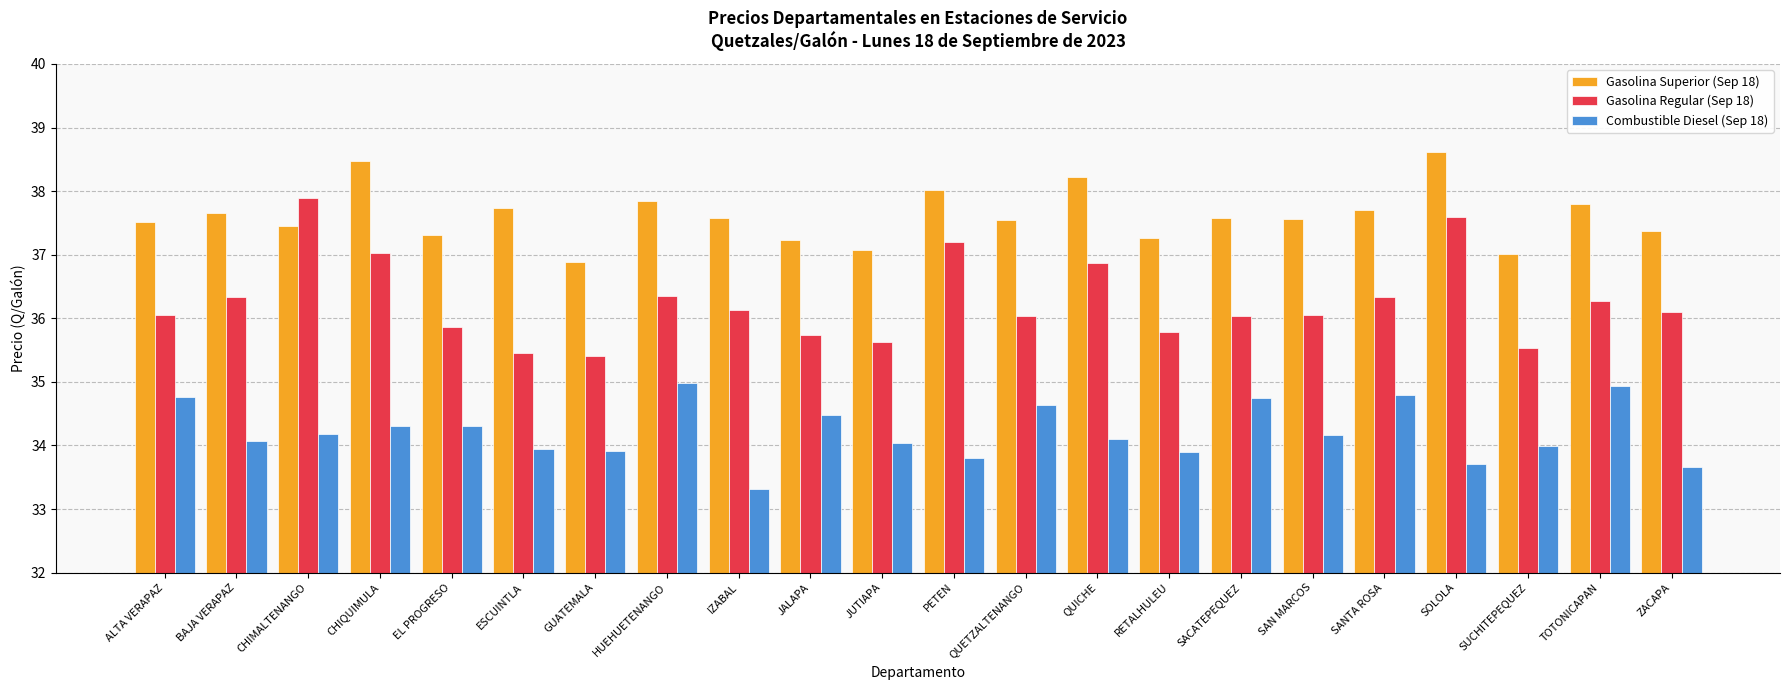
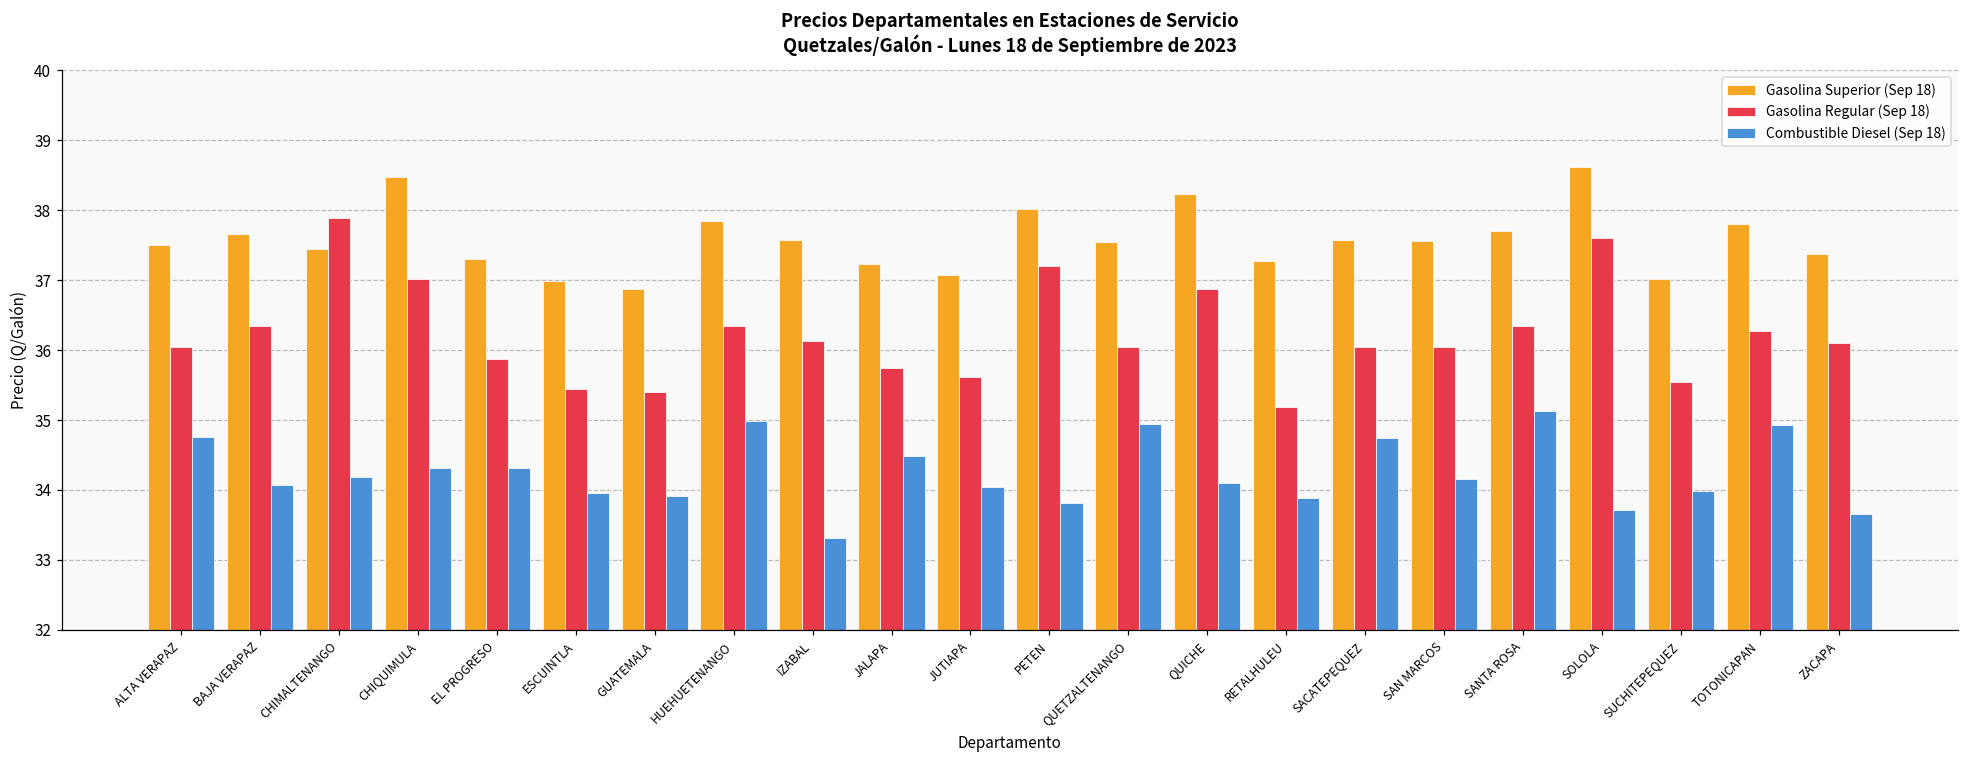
Gasolina Superior (Sep 18), ESCUINTLA: 37.7 -> 37.0
Combustible Diesel (Sep 18), QUETZALTENANGO: 34.6 -> 34.9
Gasolina Regular (Sep 18), RETALHULEU: 35.8 -> 35.2
Combustible Diesel (Sep 18), SANTA ROSA: 34.8 -> 35.1
